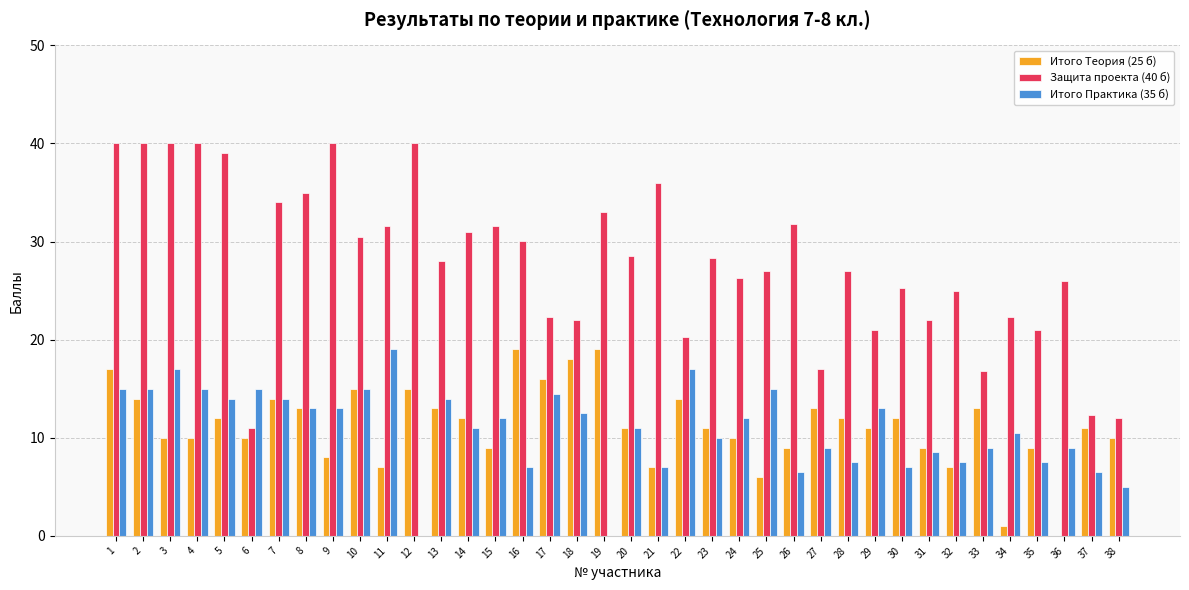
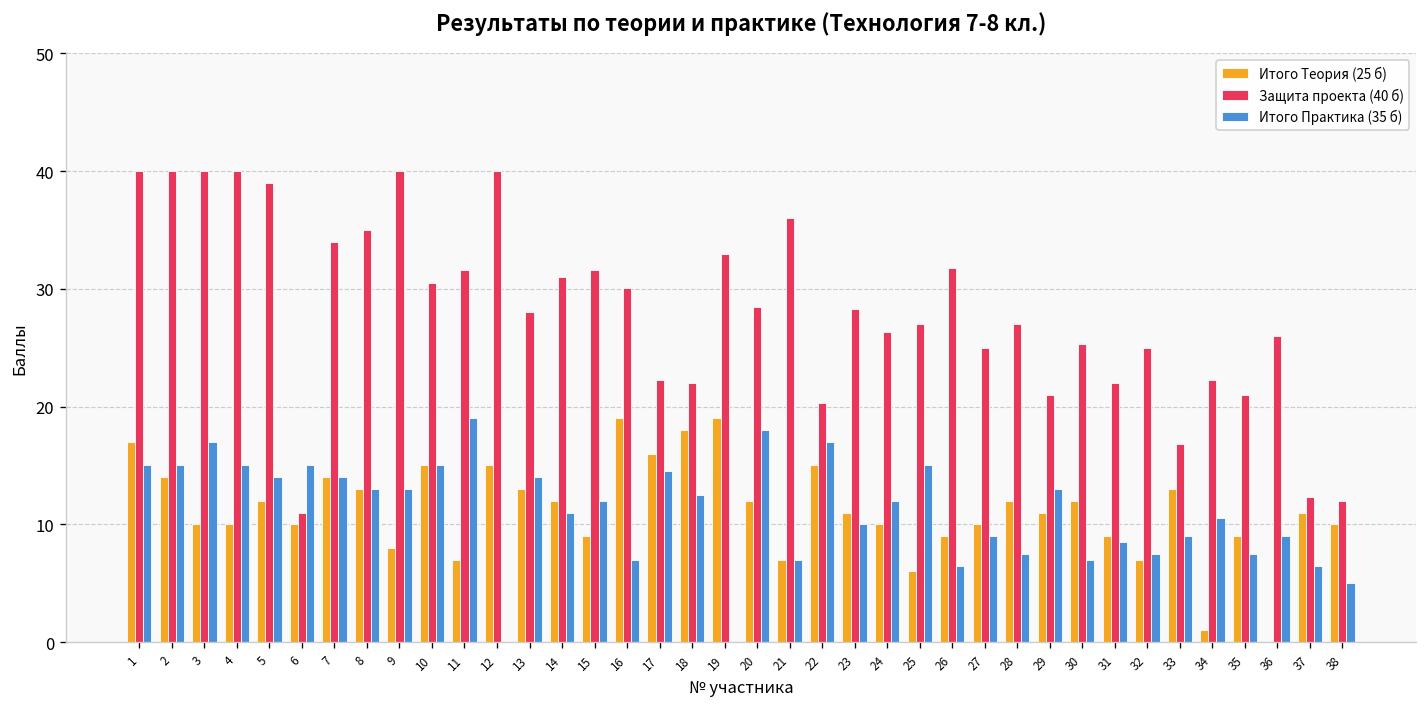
Итого Теория (25 б), 20: 11 -> 12
Итого Практика (35 б), 20: 11 -> 18
Итого Теория (25 б), 22: 14 -> 15
Итого Теория (25 б), 27: 13 -> 10
Защита проекта (40 б), 27: 17 -> 25
